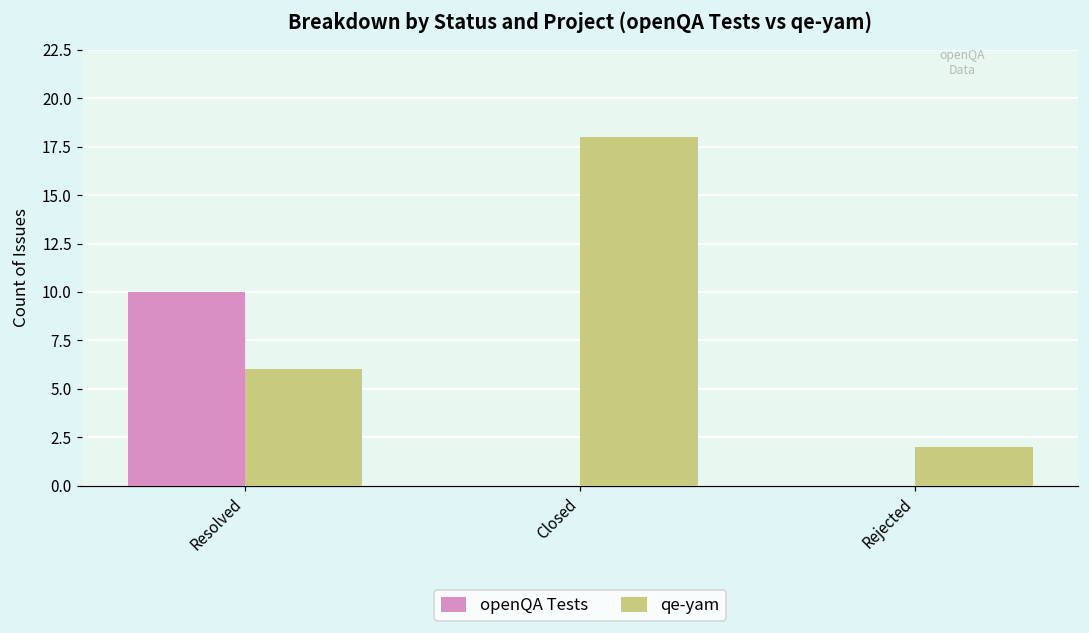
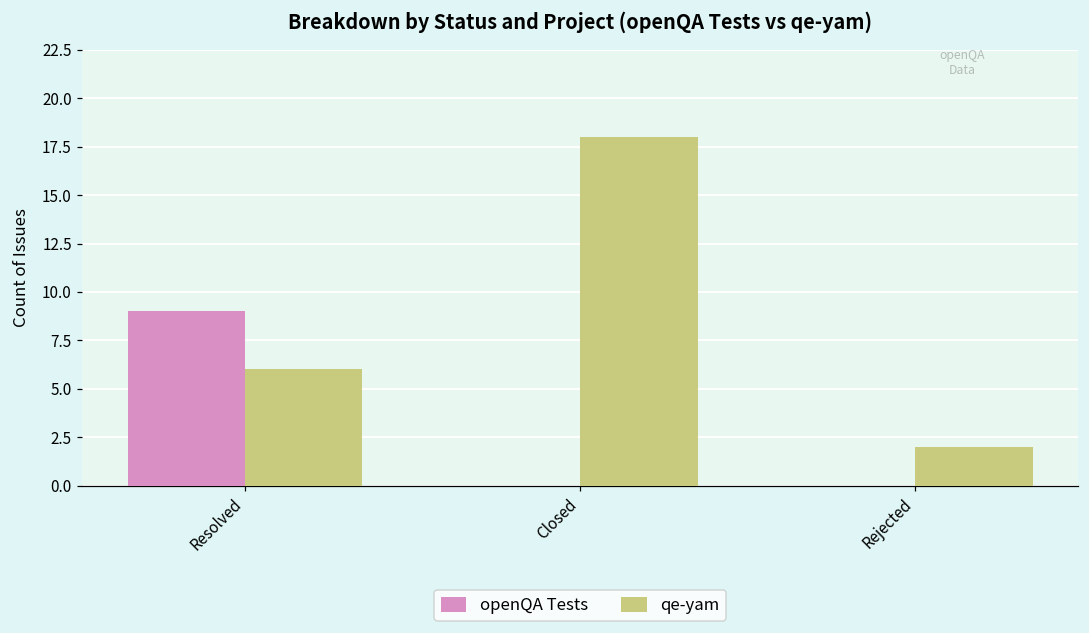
openQA Tests, Resolved: 10 -> 9
